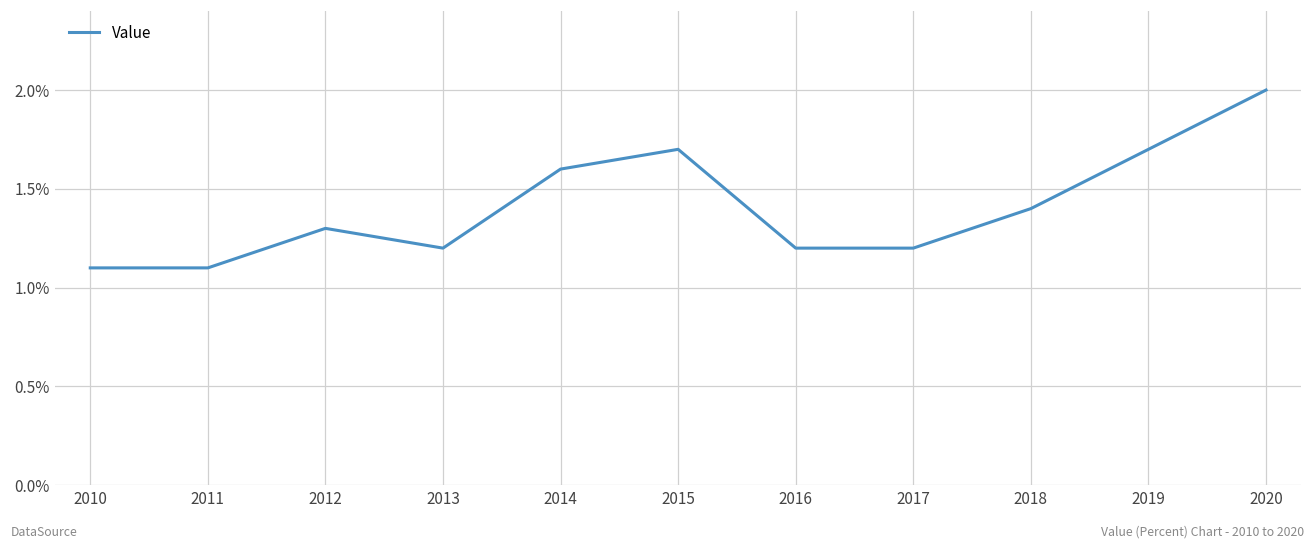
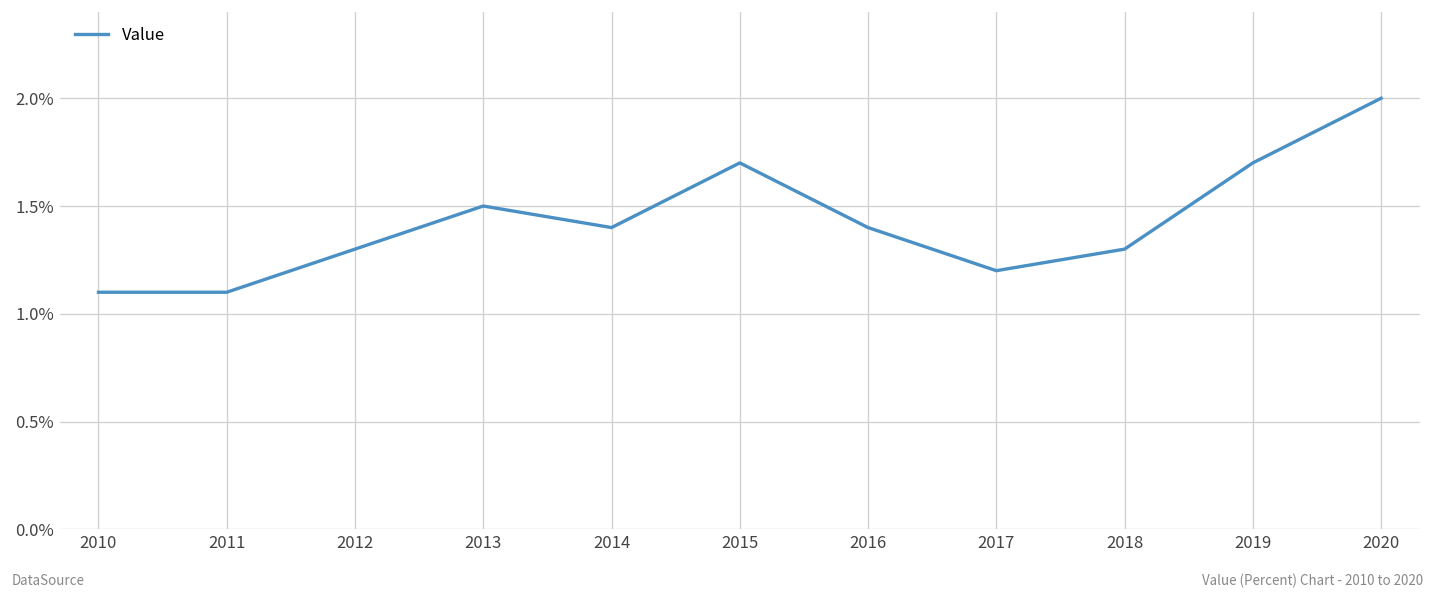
2013: 1.2% -> 1.5%
2014: 1.6% -> 1.4%
2016: 1.2% -> 1.4%
2018: 1.4% -> 1.3%
